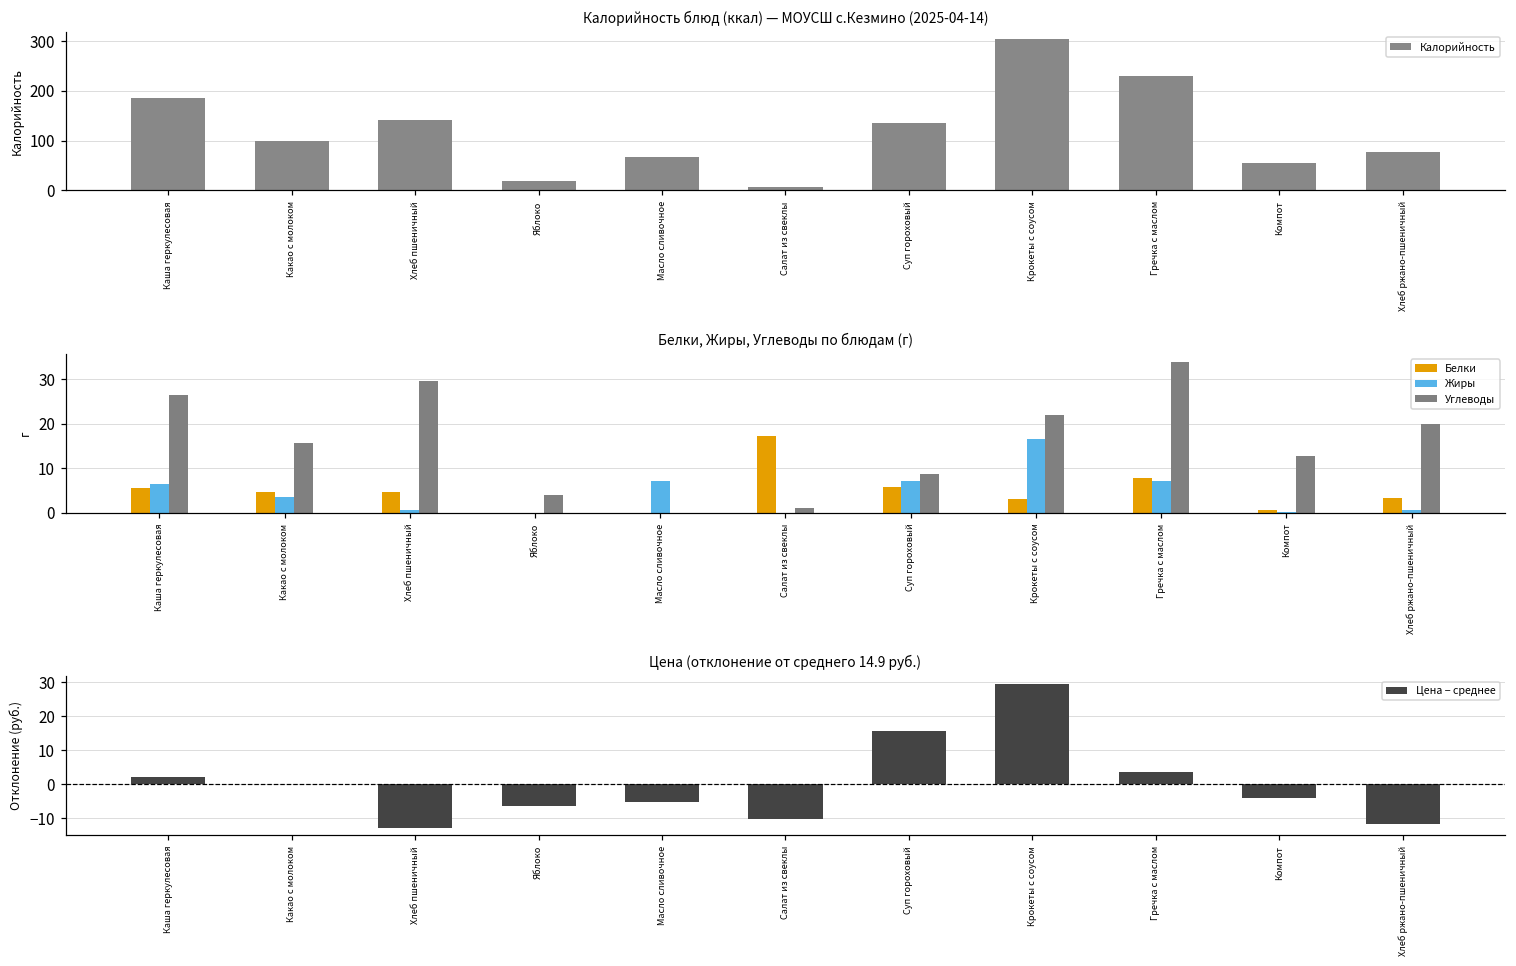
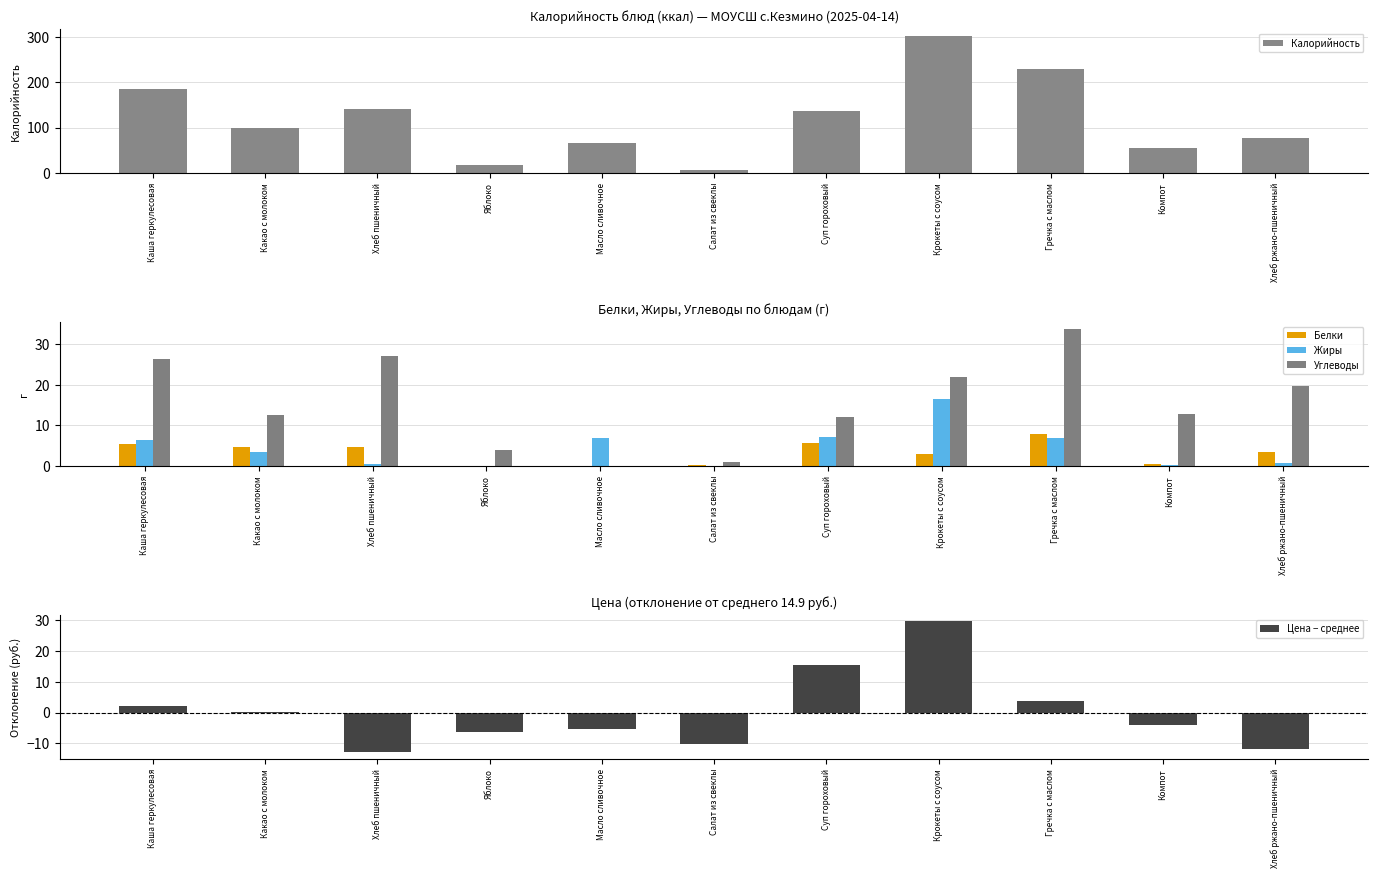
Белки, Жиры, Углеводы по блюдам (г), Углеводы, Какао с молоком: 16 -> 13
Белки, Жиры, Углеводы по блюдам (г), Углеводы, Хлеб пшеничный: 30 -> 27
Белки, Жиры, Углеводы по блюдам (г), Белки, Салат из свеклы: 17 -> 0
Белки, Жиры, Углеводы по блюдам (г), Углеводы, Суп гороховый: 9 -> 12
